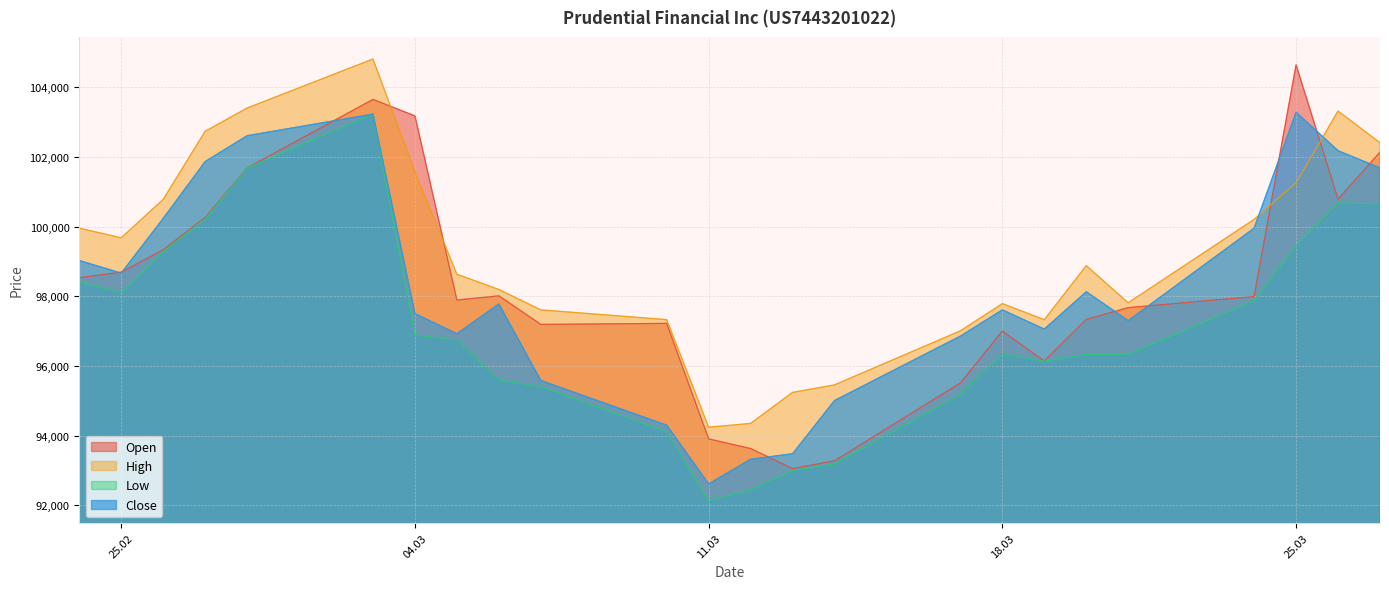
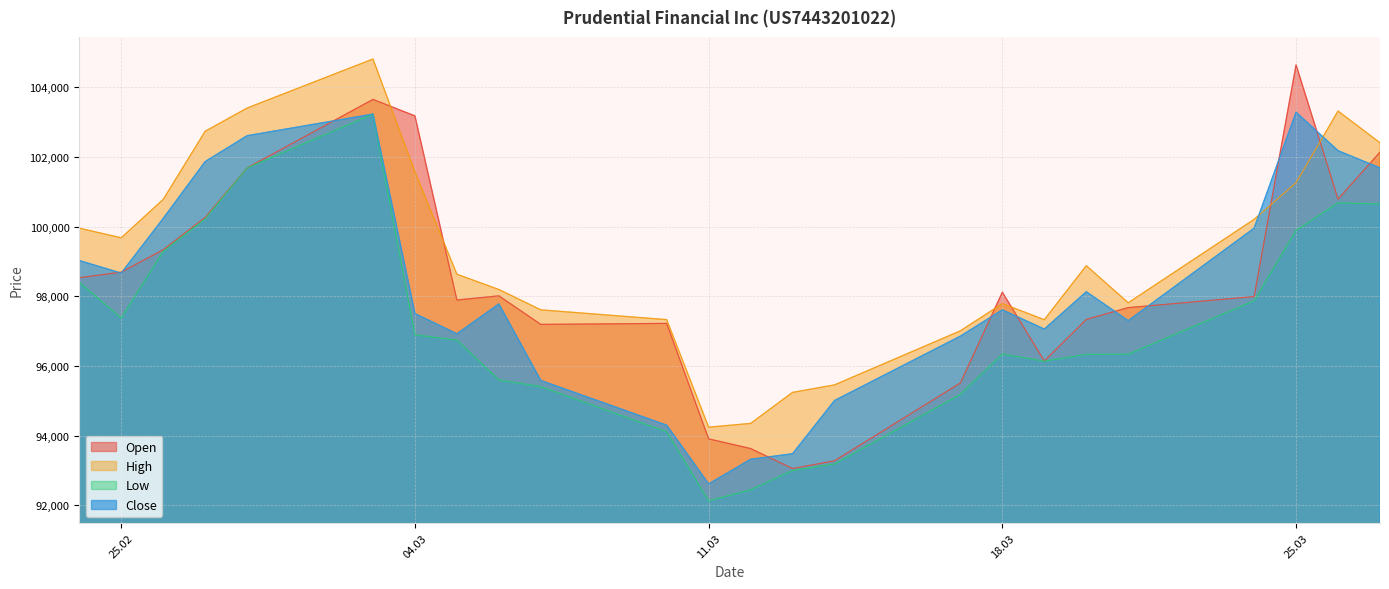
Low, 25.02: 98,100 -> 97,400
Open, 18.03: 97,000 -> 98,100
Low, 25.03: 99,500 -> 99,900
